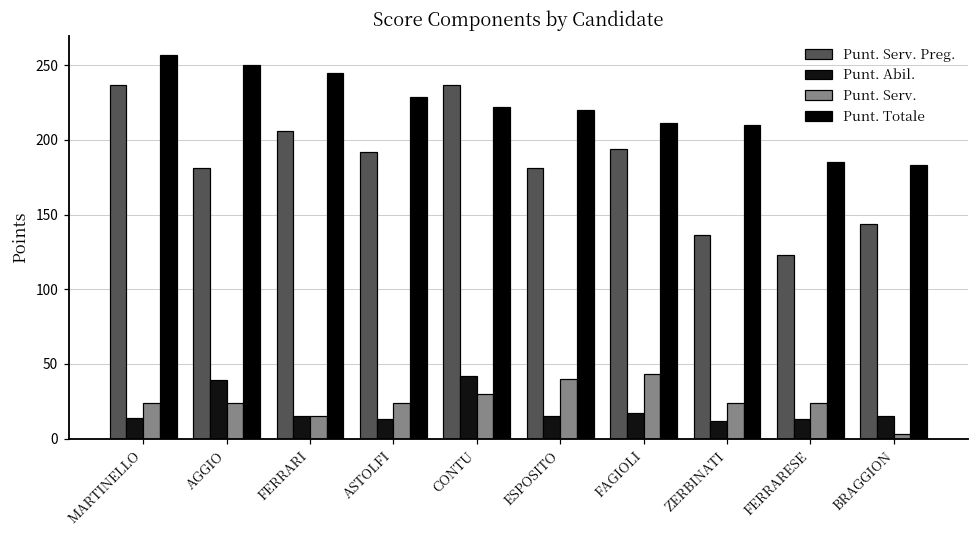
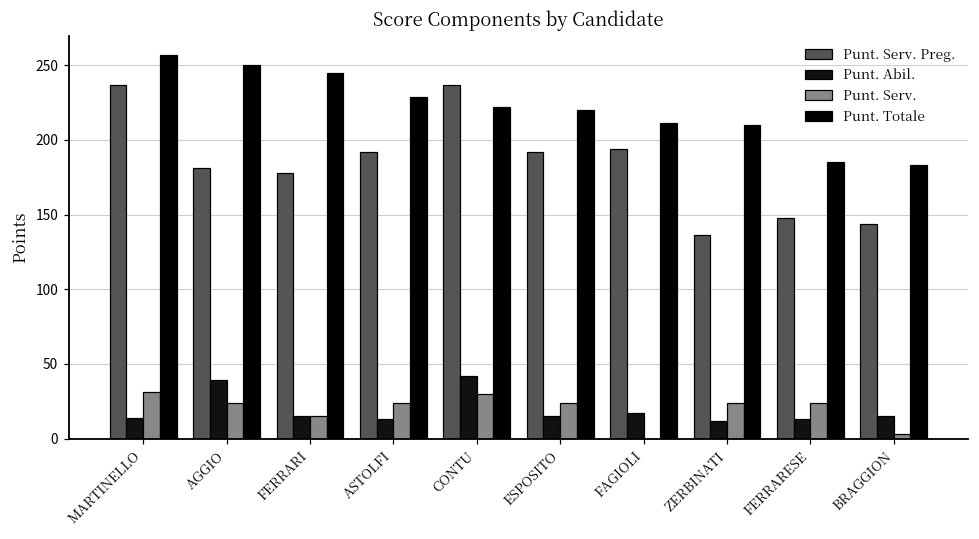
Punt. Serv., MARTINELLO: 24 -> 31
Punt. Serv. Preg., FERRARI: 206 -> 178
Punt. Serv. Preg., ESPOSITO: 181 -> 192
Punt. Serv., ESPOSITO: 40 -> 24
Punt. Serv., FAGIOLI: 43 -> 0
Punt. Serv. Preg., FERRARESE: 123 -> 148
